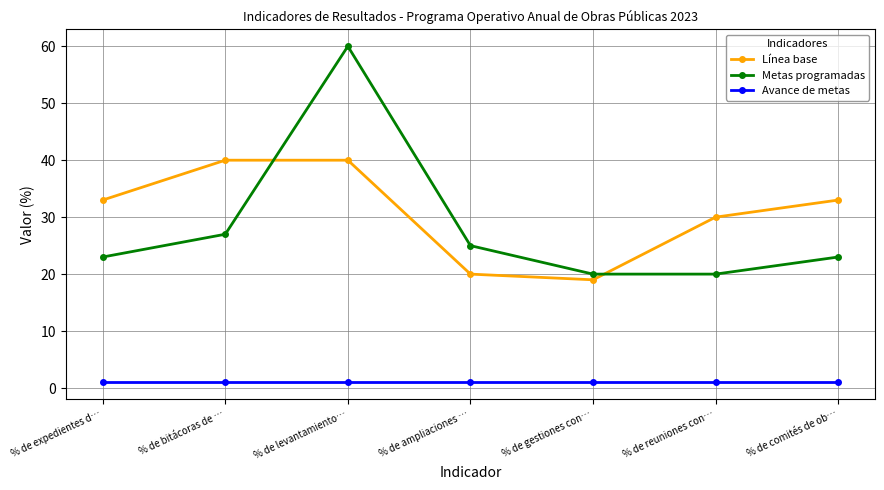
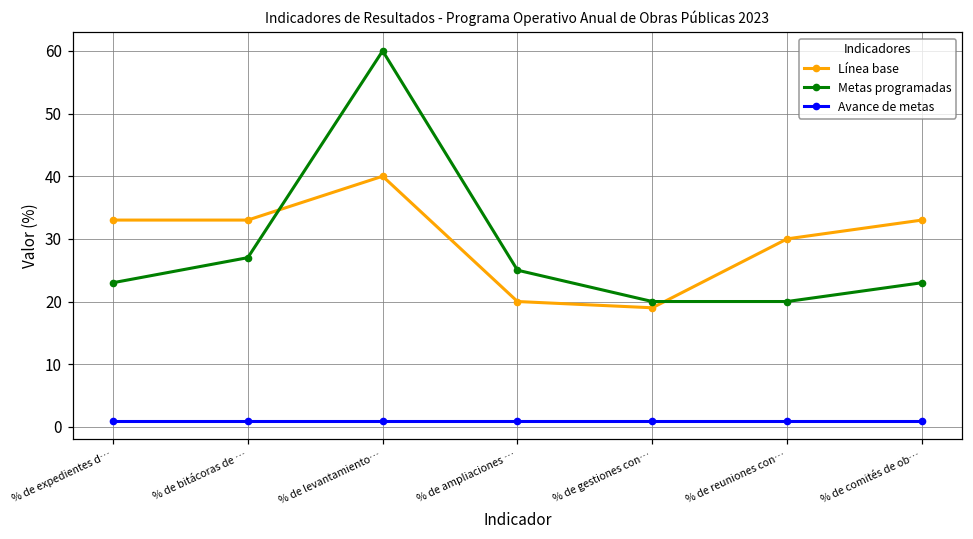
Línea base, % de bitácoras de …: 40 -> 33
